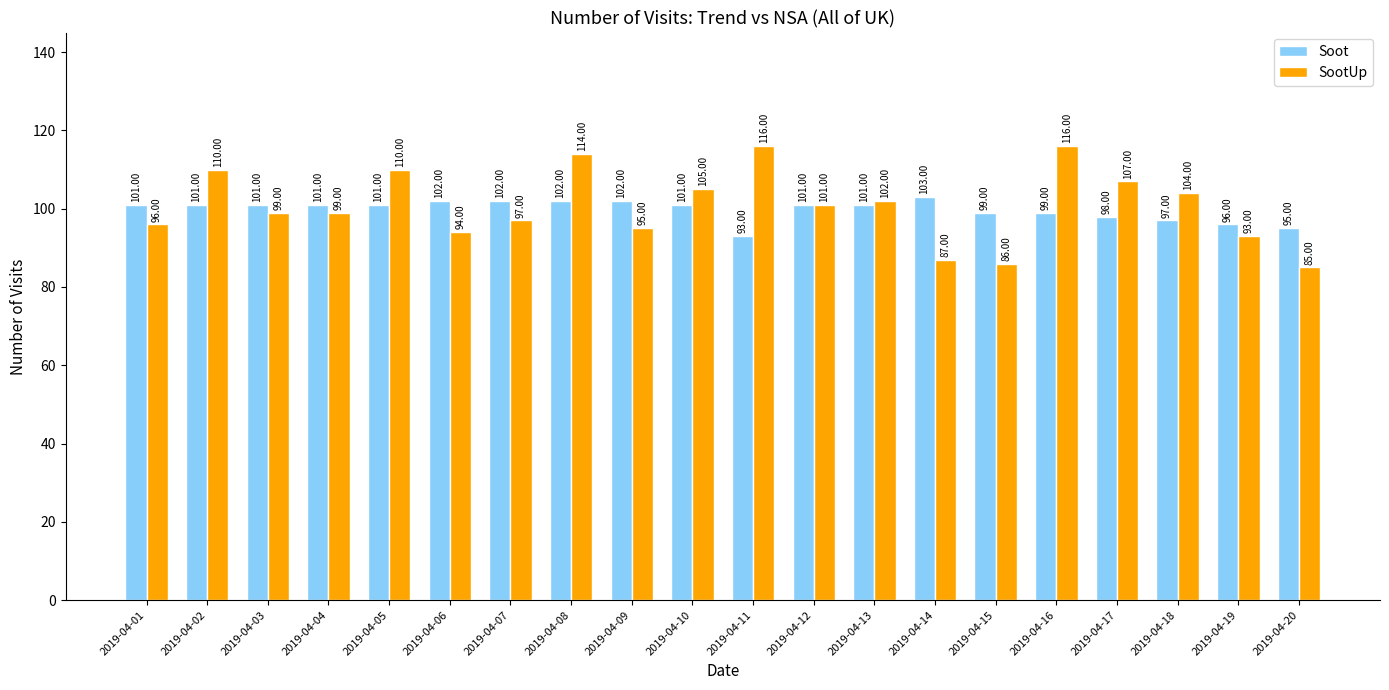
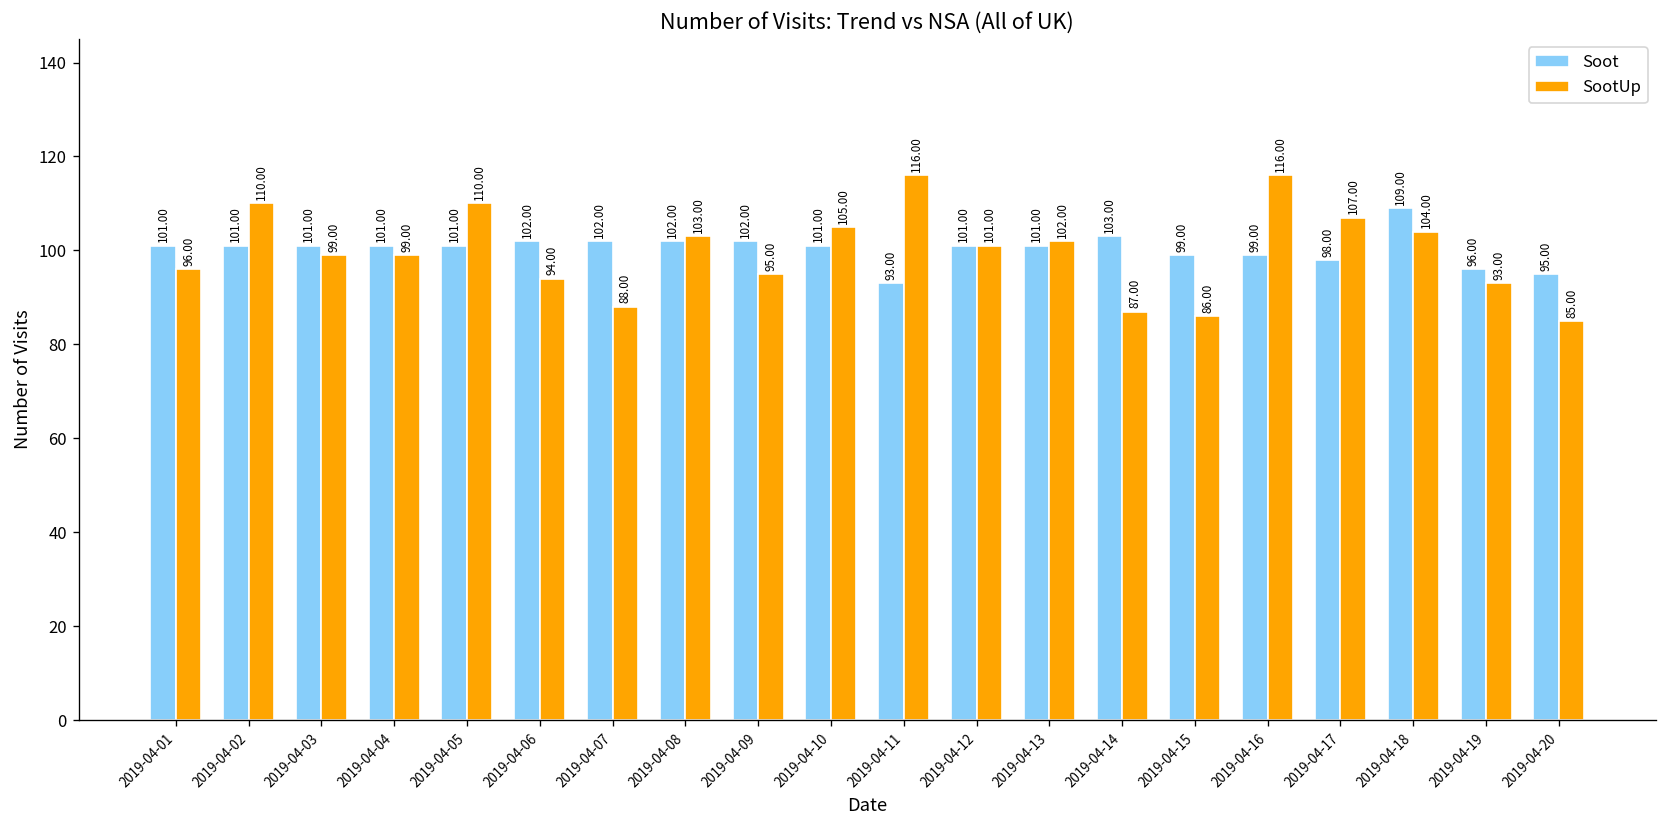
SootUp, 2019-04-07: 97.00 -> 88.00
SootUp, 2019-04-08: 114.00 -> 103.00
Soot, 2019-04-18: 97.00 -> 109.00
